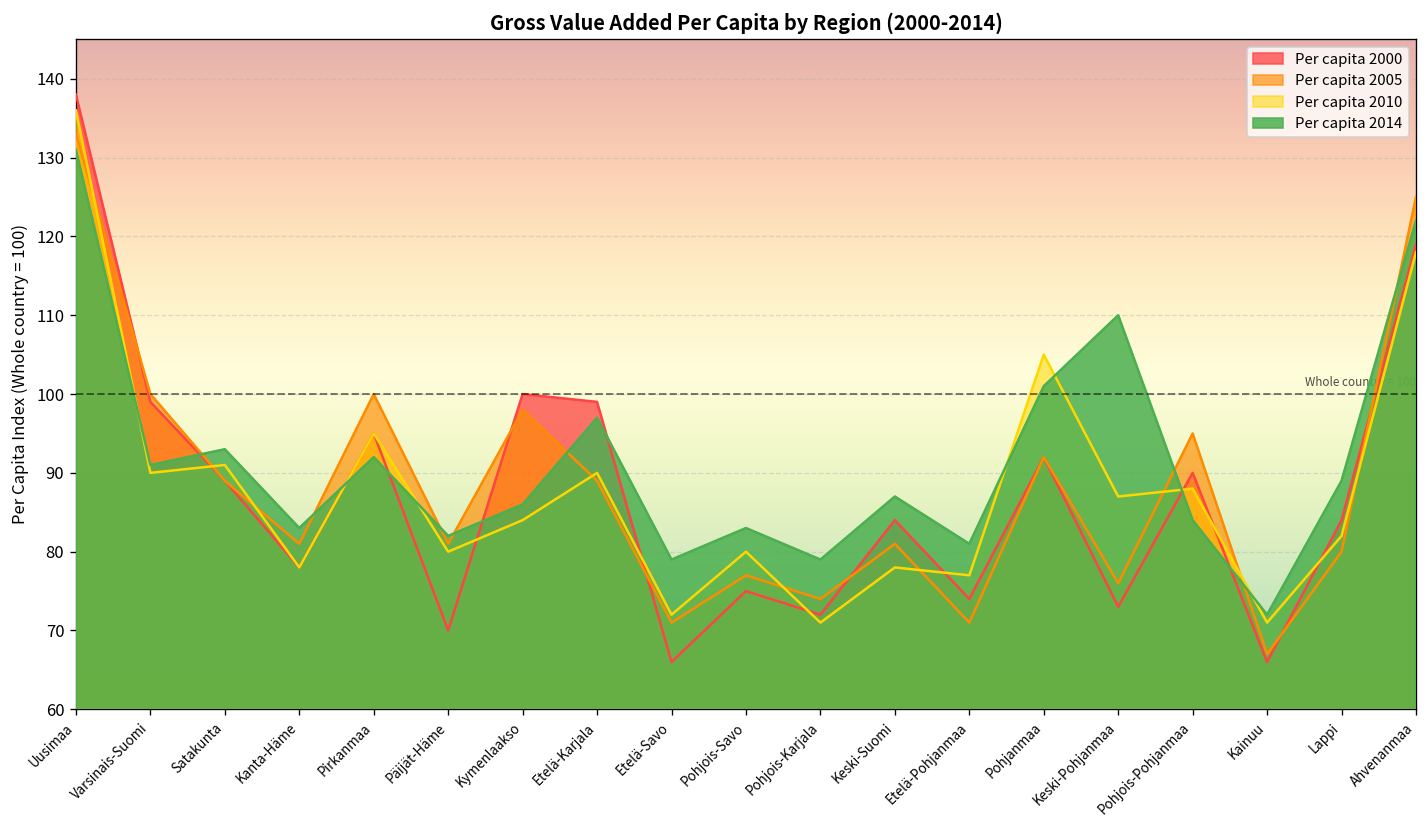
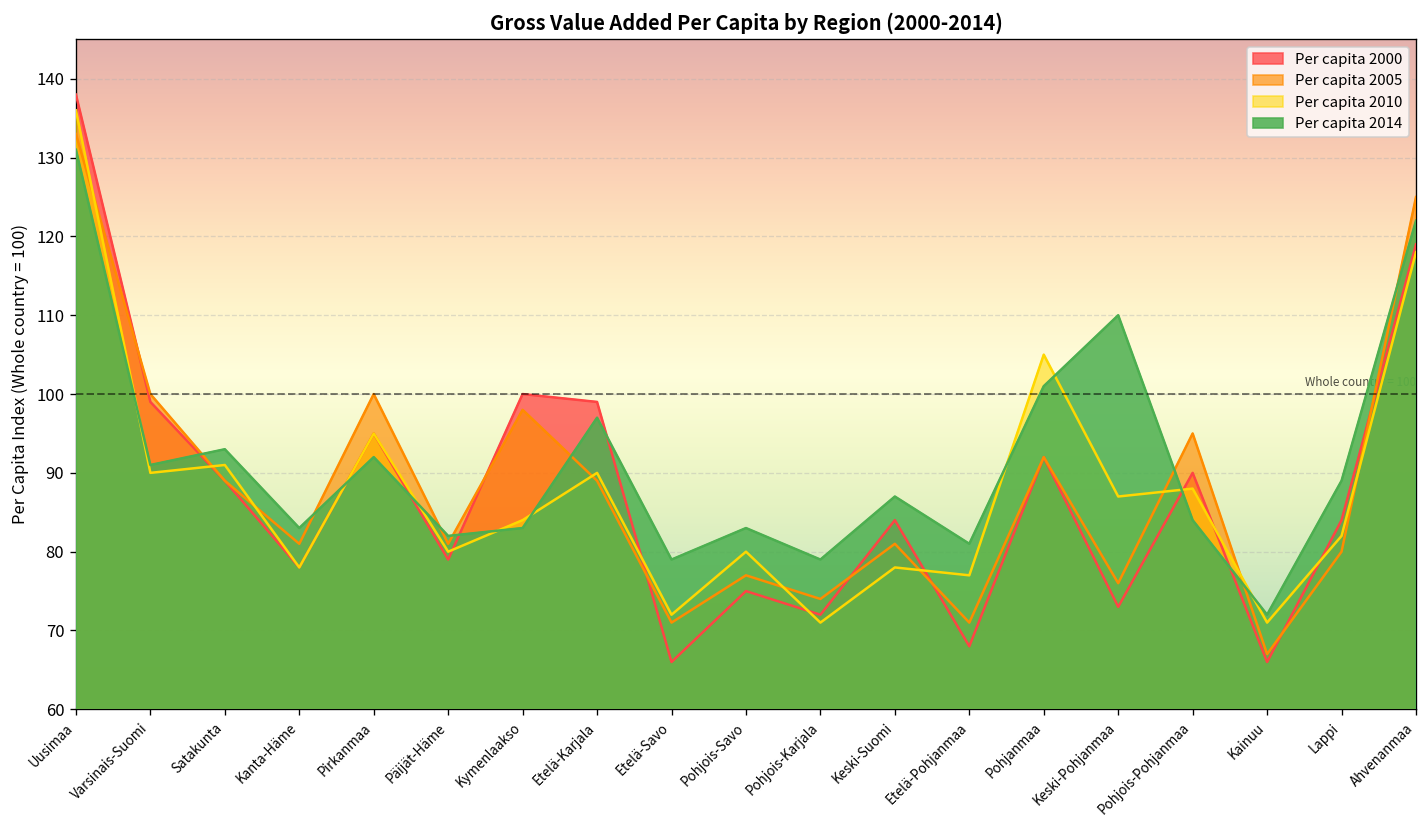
Per capita 2000, Päijät-Häme: 70 -> 79
Per capita 2014, Kymenlaakso: 86 -> 83
Per capita 2000, Etelä-Pohjanmaa: 74 -> 68
